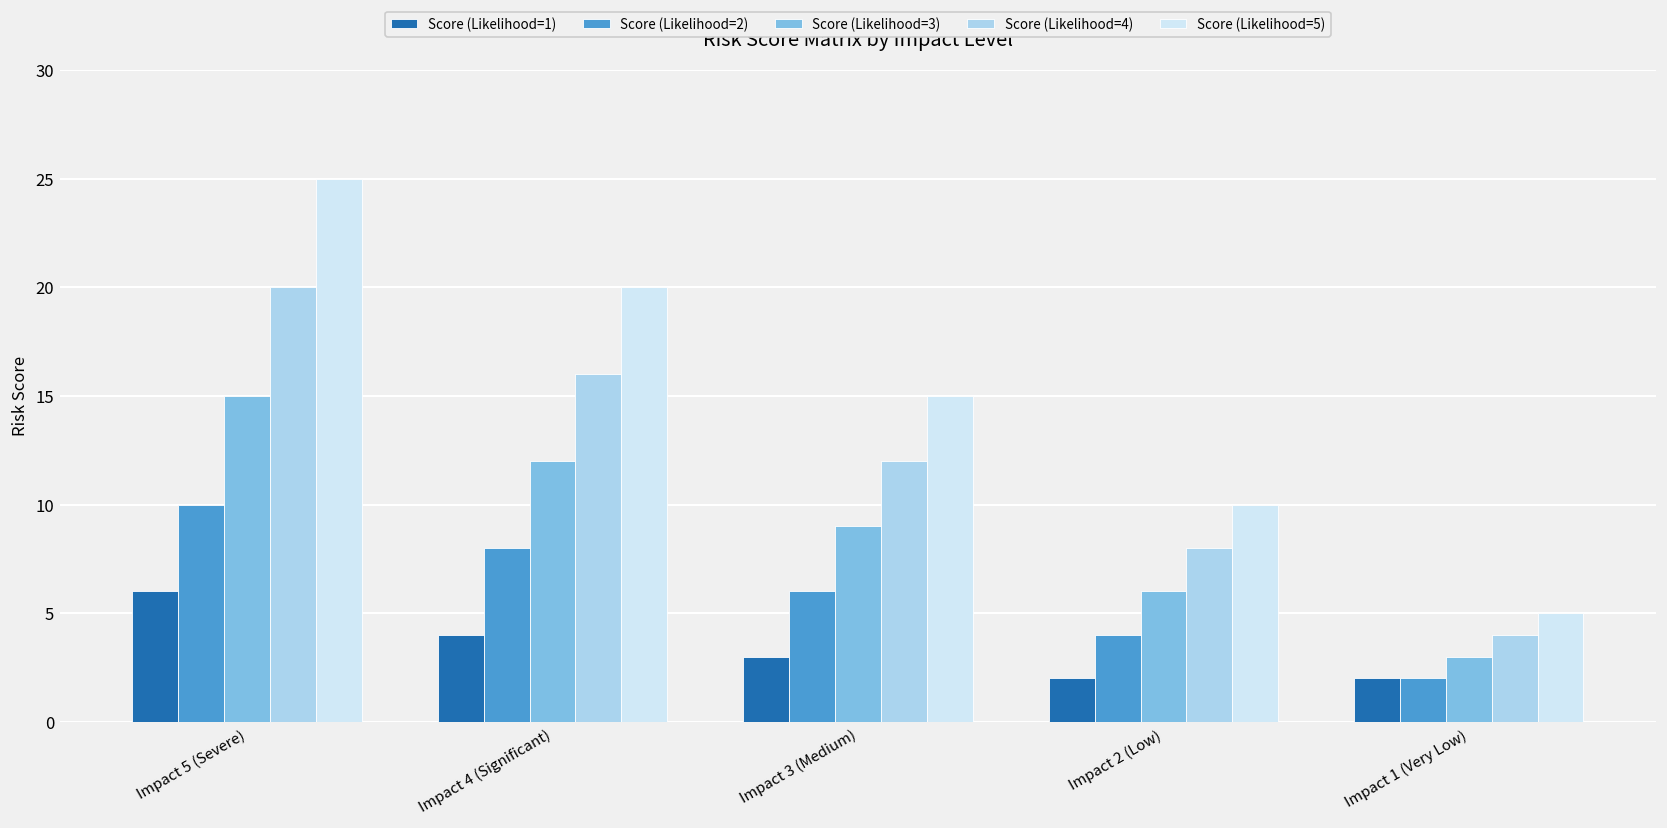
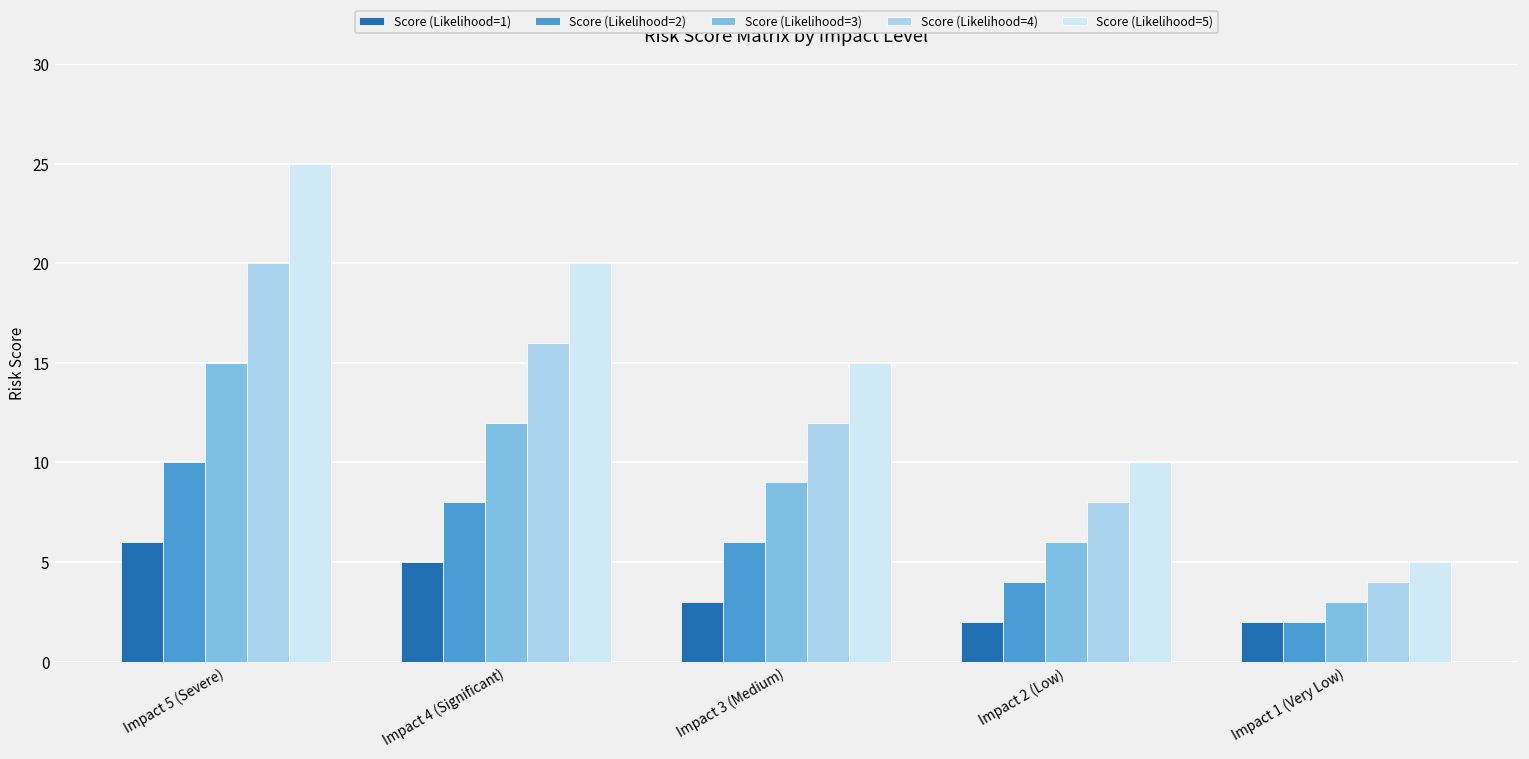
Score (Likelihood=1), Impact 4 (Significant): 4 -> 5
